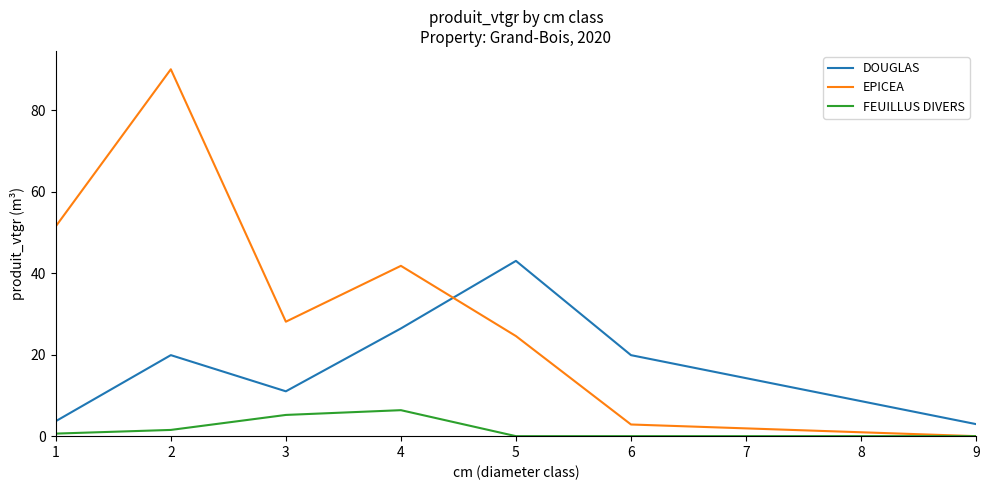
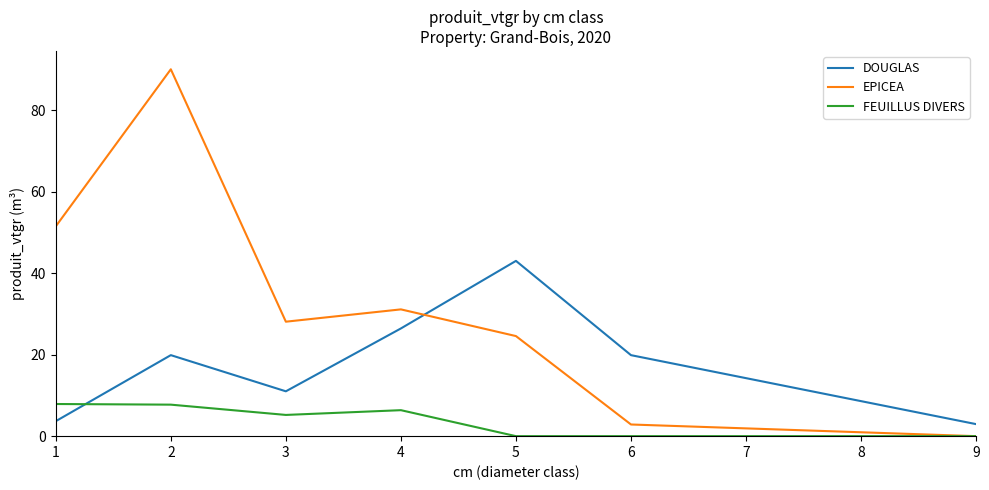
FEUILLUS DIVERS, 1: 1 -> 8
FEUILLUS DIVERS, 2: 2 -> 8
EPICEA, 4: 42 -> 31
